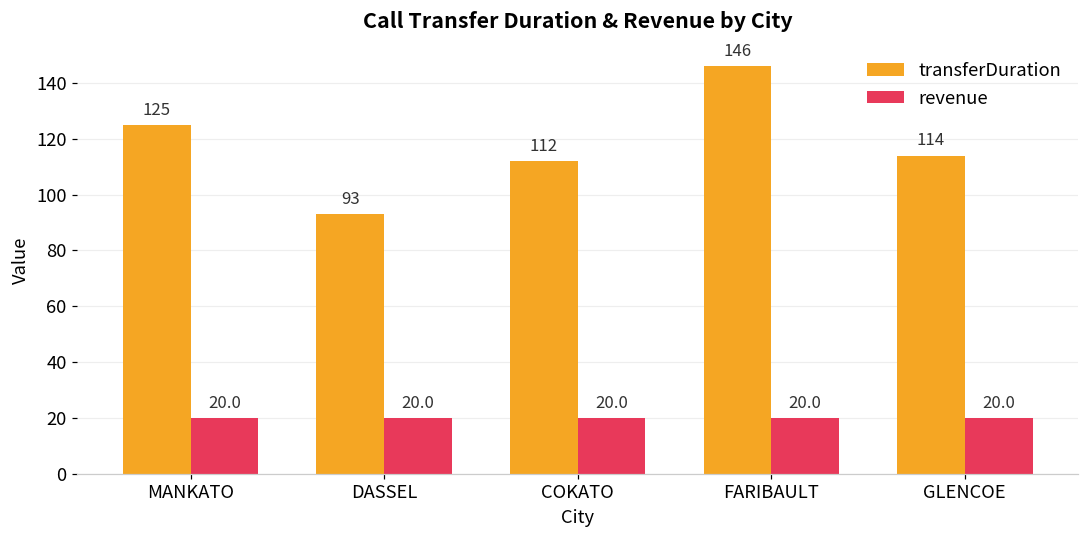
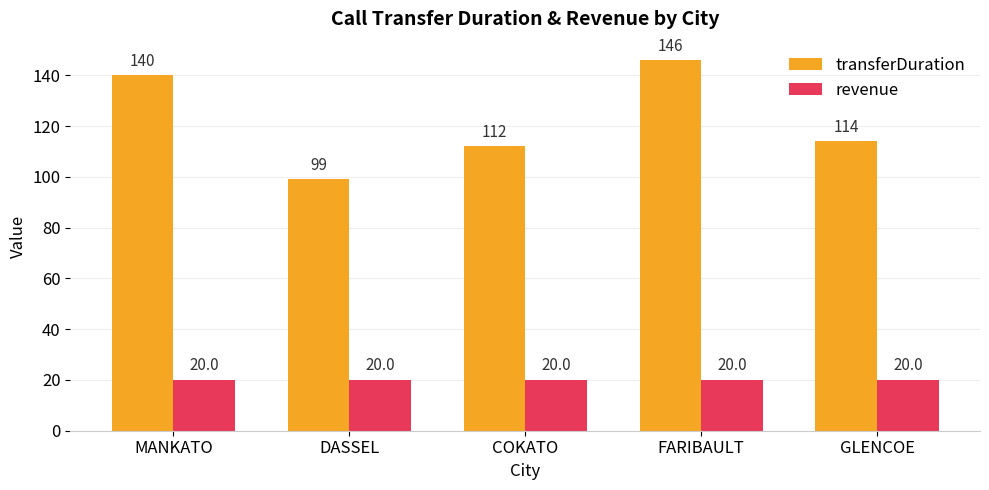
transferDuration, MANKATO: 125 -> 140
transferDuration, DASSEL: 93 -> 99
